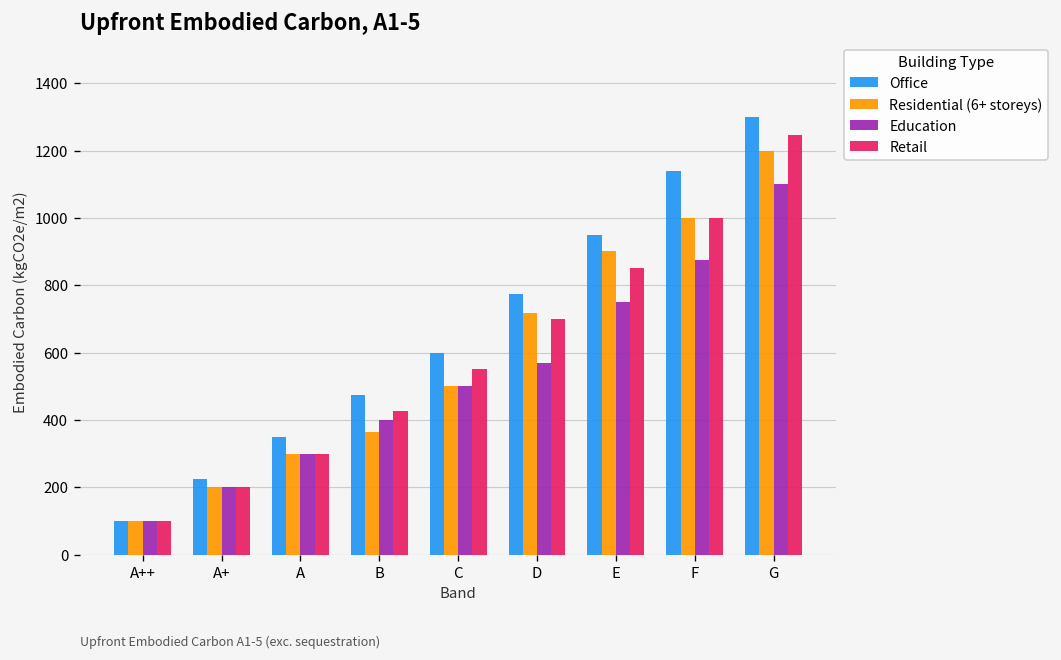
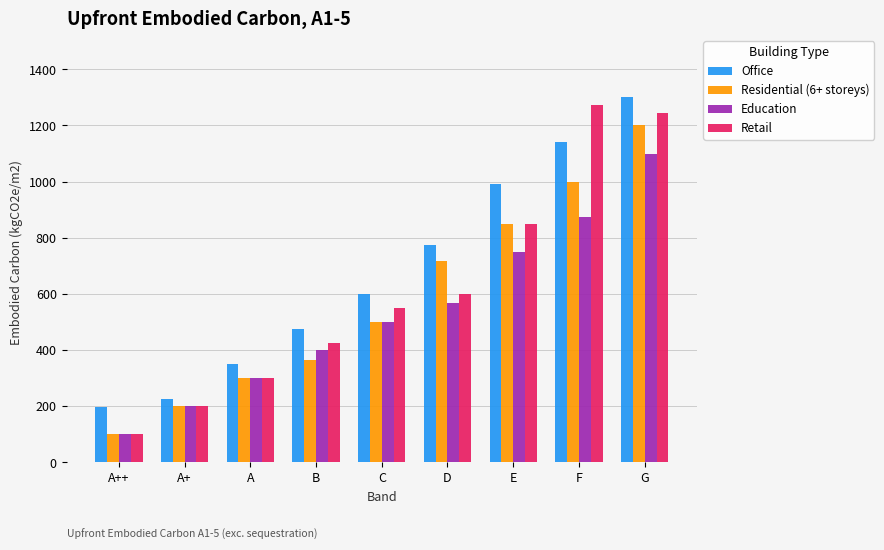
Office, A++: 100 -> 200
Retail, D: 700 -> 600
Office, E: 950 -> 990
Residential (6+ storeys), E: 900 -> 850
Retail, F: 1000 -> 1270
